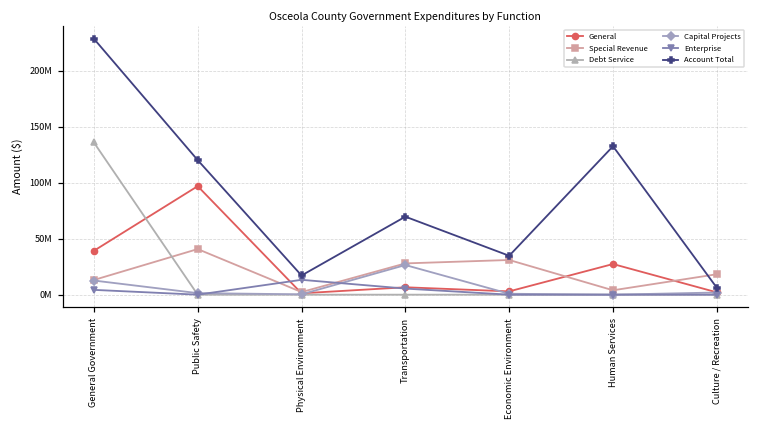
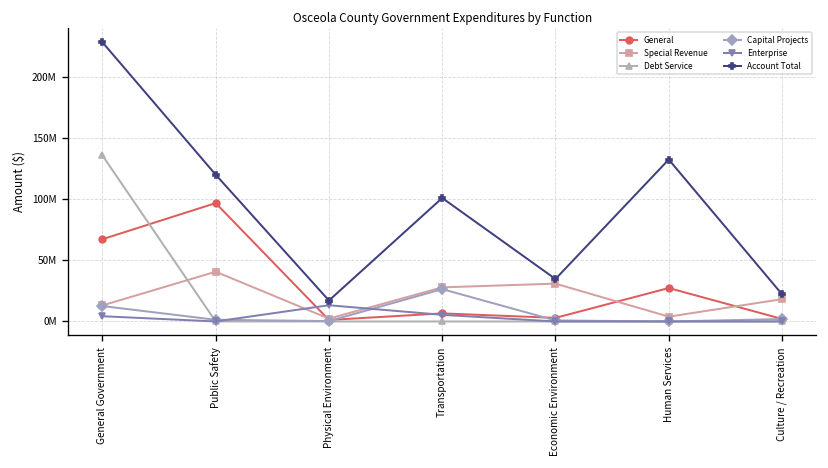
General, General Government: 39000000 -> 67000000
Account Total, Transportation: 70000000 -> 101000000
Account Total, Culture / Recreation: 6000000 -> 22000000
